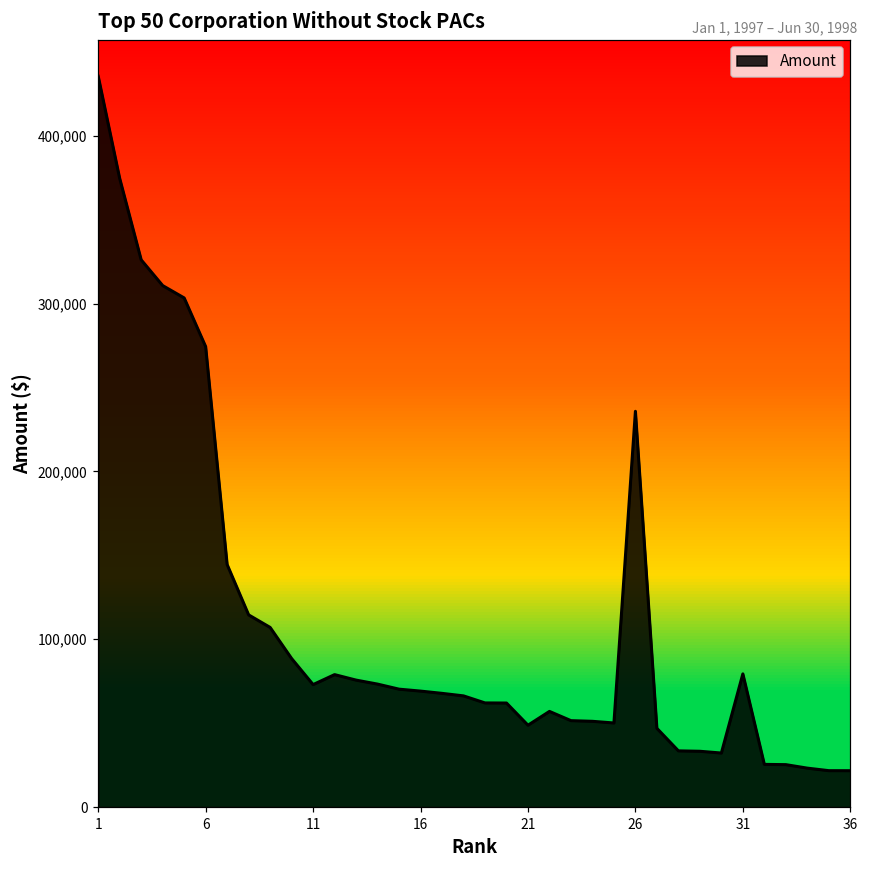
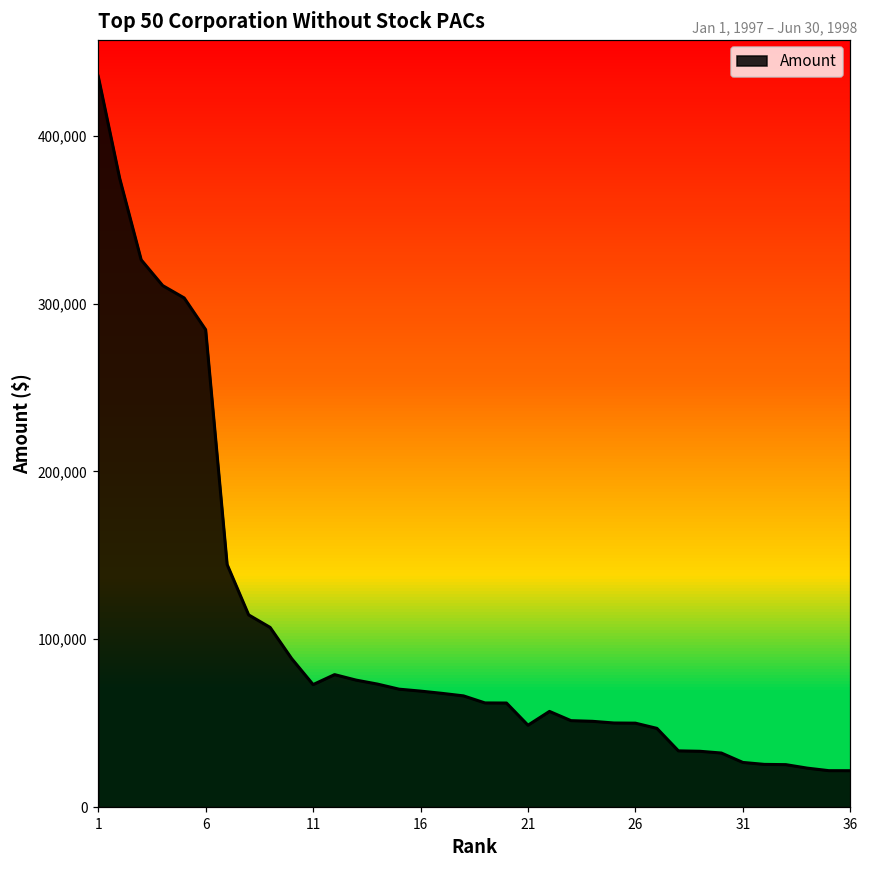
6: 274,000 -> 284,000
26: 236,000 -> 50,000
31: 79,000 -> 27,000
